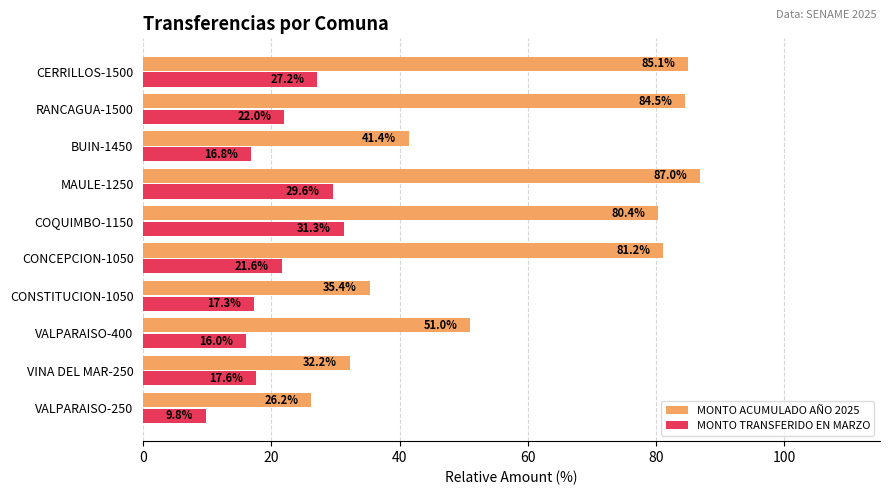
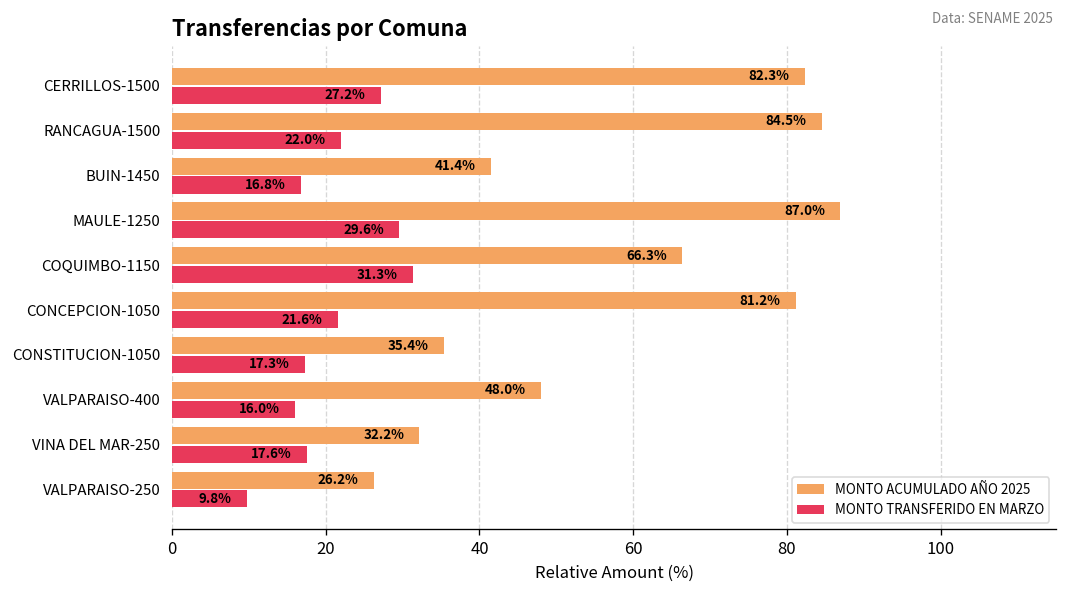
MONTO ACUMULADO AÑO 2025, CERRILLOS-1500: 85.1% -> 82.3%
MONTO ACUMULADO AÑO 2025, COQUIMBO-1150: 80.4% -> 66.3%
MONTO ACUMULADO AÑO 2025, VALPARAISO-400: 51.0% -> 48.0%
